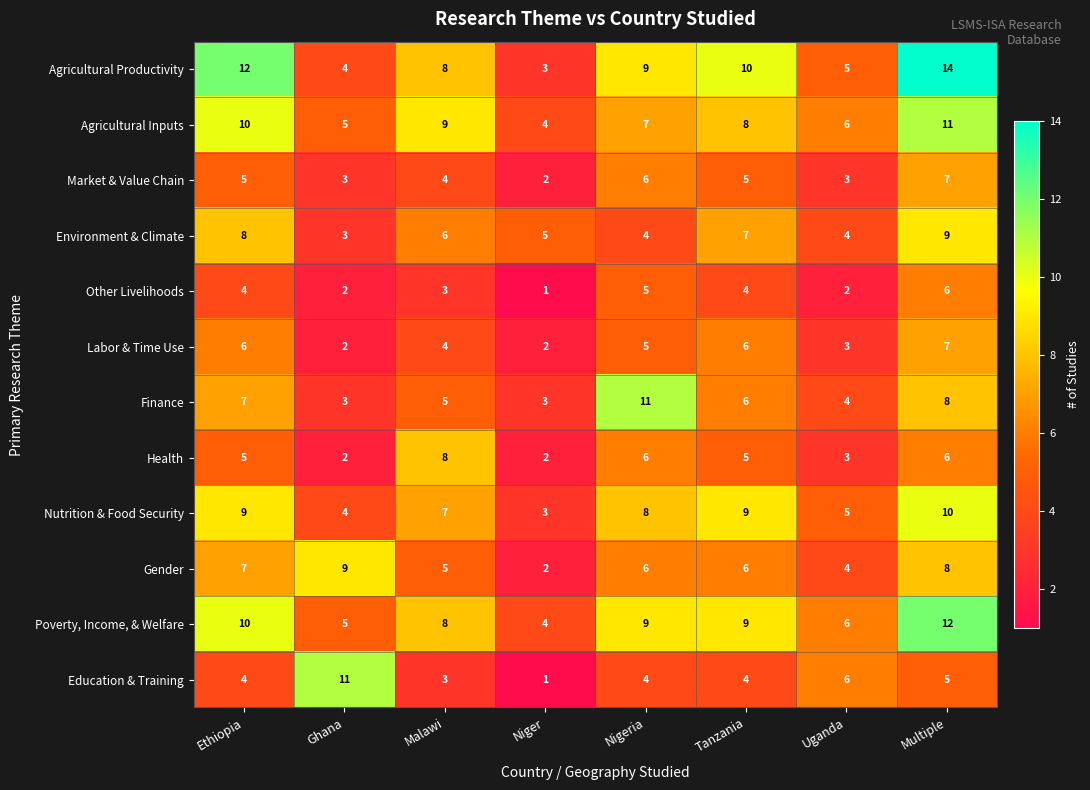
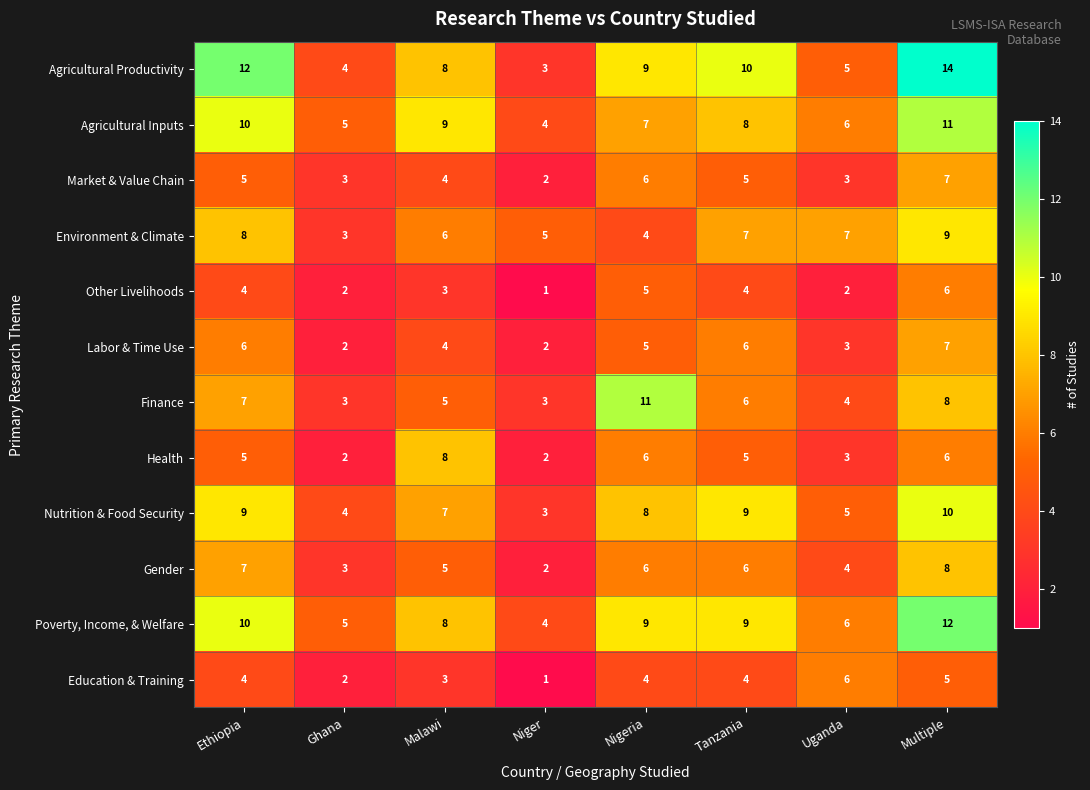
Environment & Climate, Uganda: 4 -> 7
Gender, Ghana: 9 -> 3
Education & Training, Ghana: 11 -> 2
